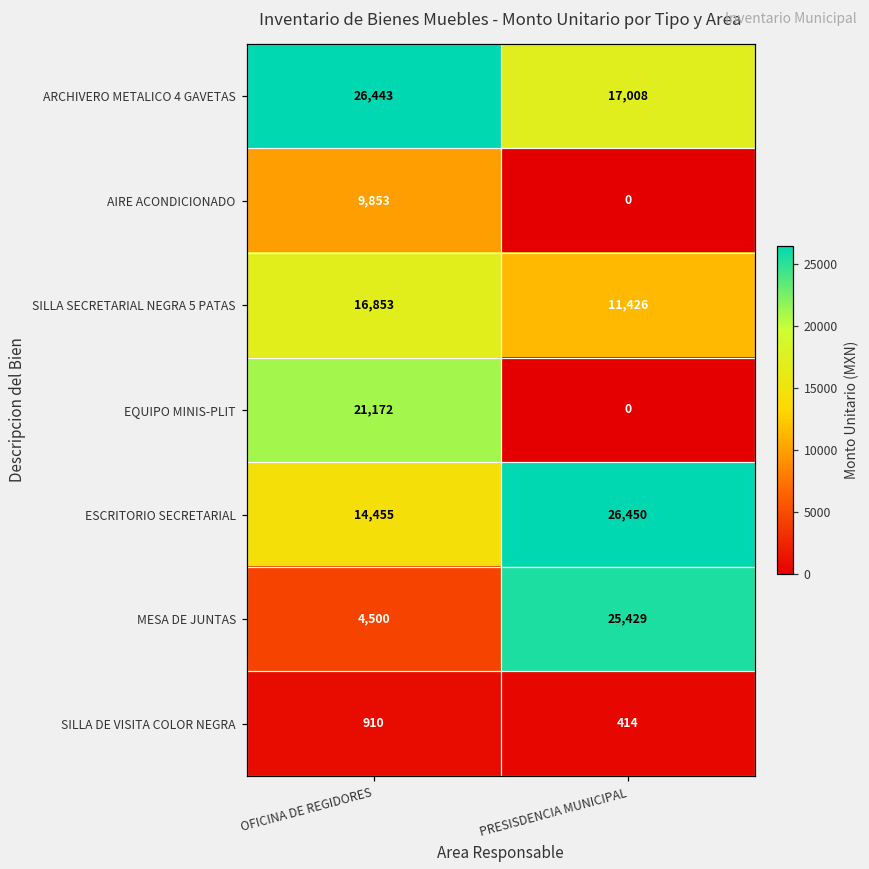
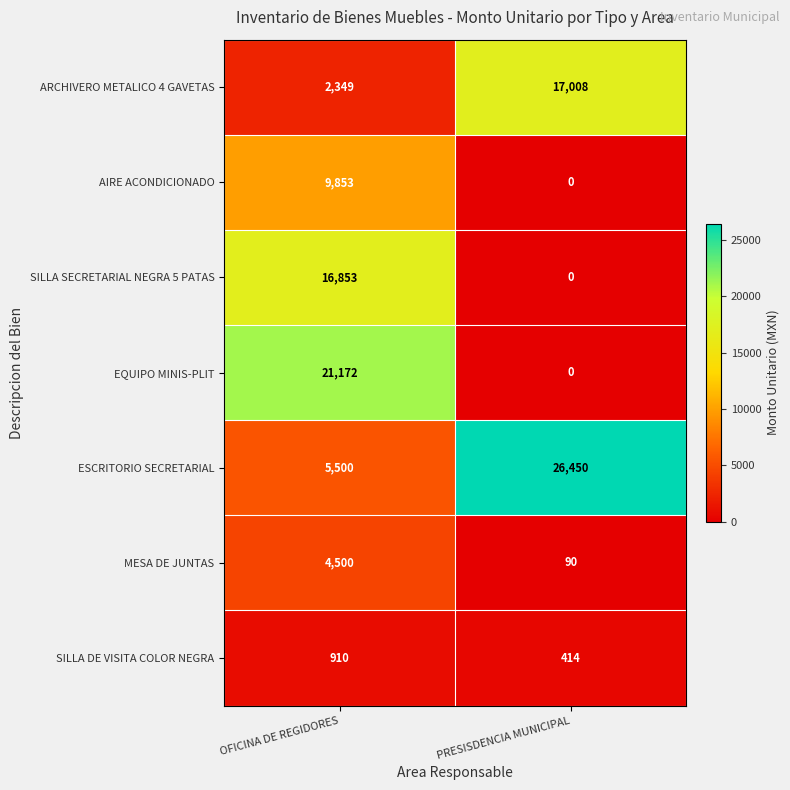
ARCHIVERO METALICO 4 GAVETAS, OFICINA DE REGIDORES: 26,443 -> 2,349
SILLA SECRETARIAL NEGRA 5 PATAS, PRESISDENCIA MUNICIPAL: 11,426 -> 0
ESCRITORIO SECRETARIAL, OFICINA DE REGIDORES: 14,455 -> 5,500
MESA DE JUNTAS, PRESISDENCIA MUNICIPAL: 25,429 -> 90
